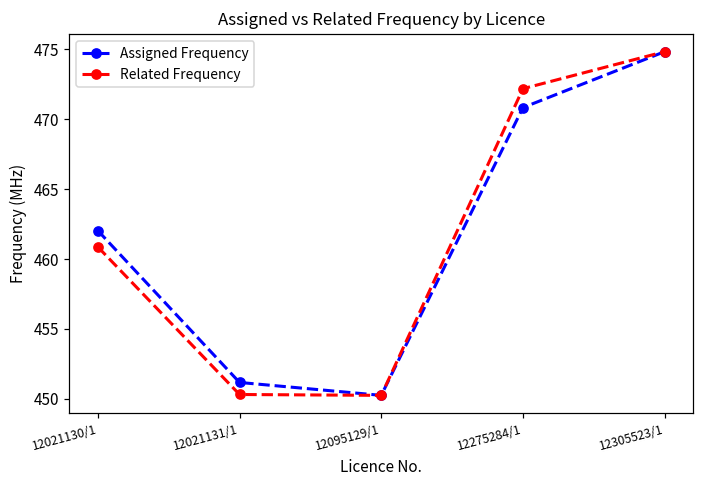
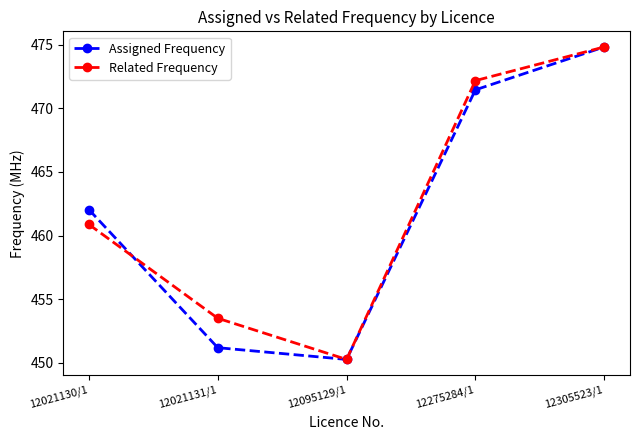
Related Frequency, 12021131/1: 450.3 -> 453.5
Assigned Frequency, 12275284/1: 470.8 -> 471.5
